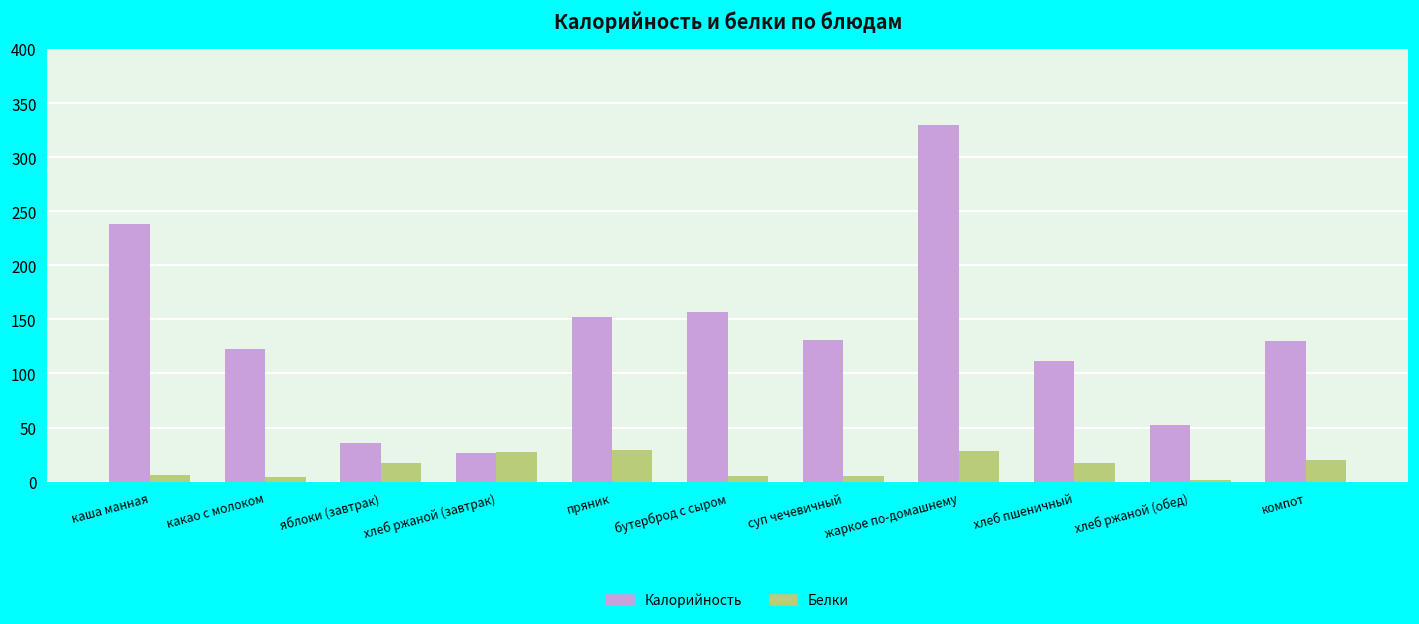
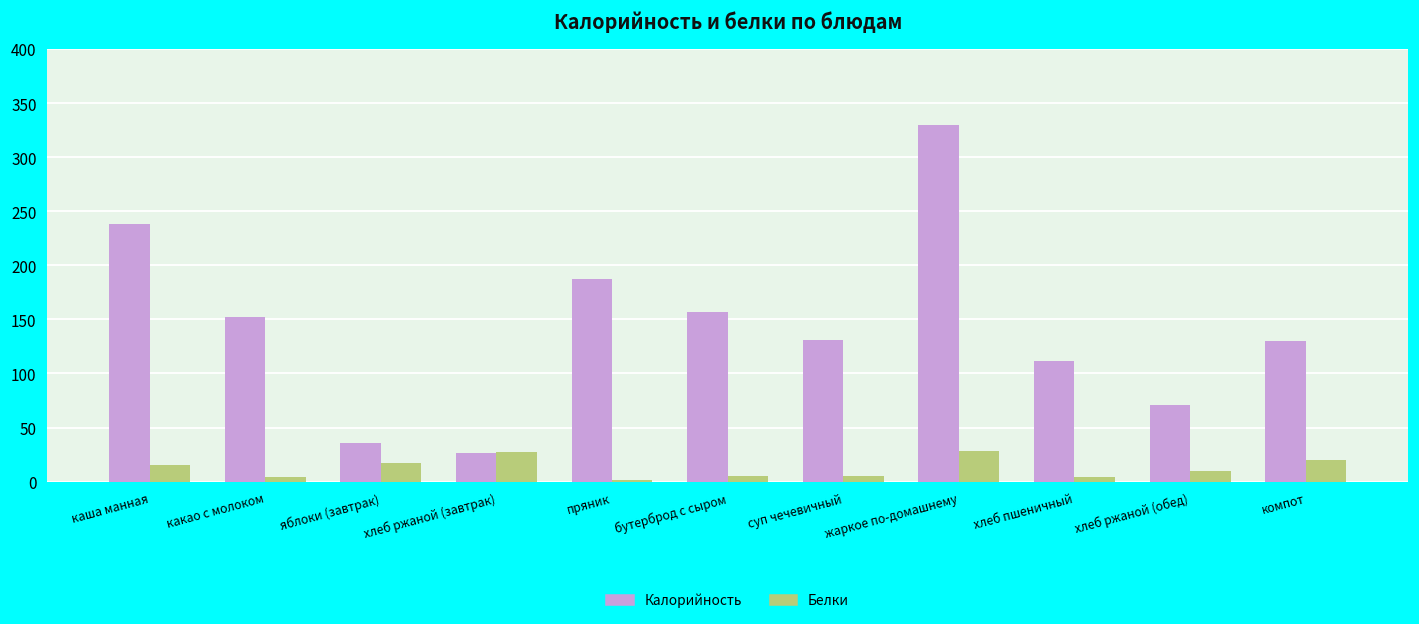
Белки, каша манная: 10 -> 20
Калорийность, какао с молоком: 120 -> 150
Калорийность, пряник: 150 -> 190
Белки, пряник: 30 -> 0
Белки, хлеб пшеничный: 20 -> 0
Калорийность, хлеб ржаной (обед): 50 -> 70
Белки, хлеб ржаной (обед): 0 -> 10
